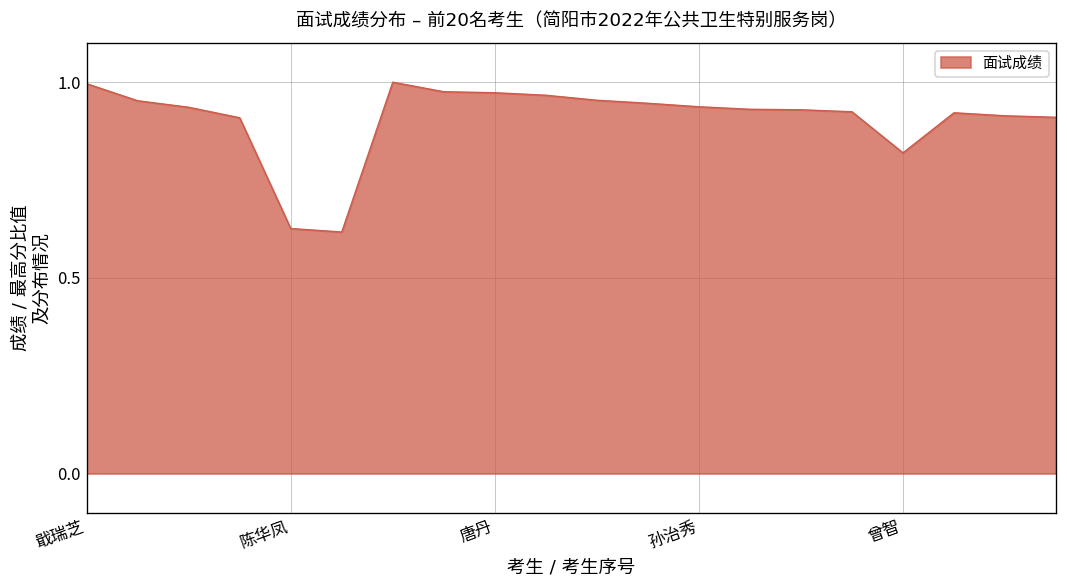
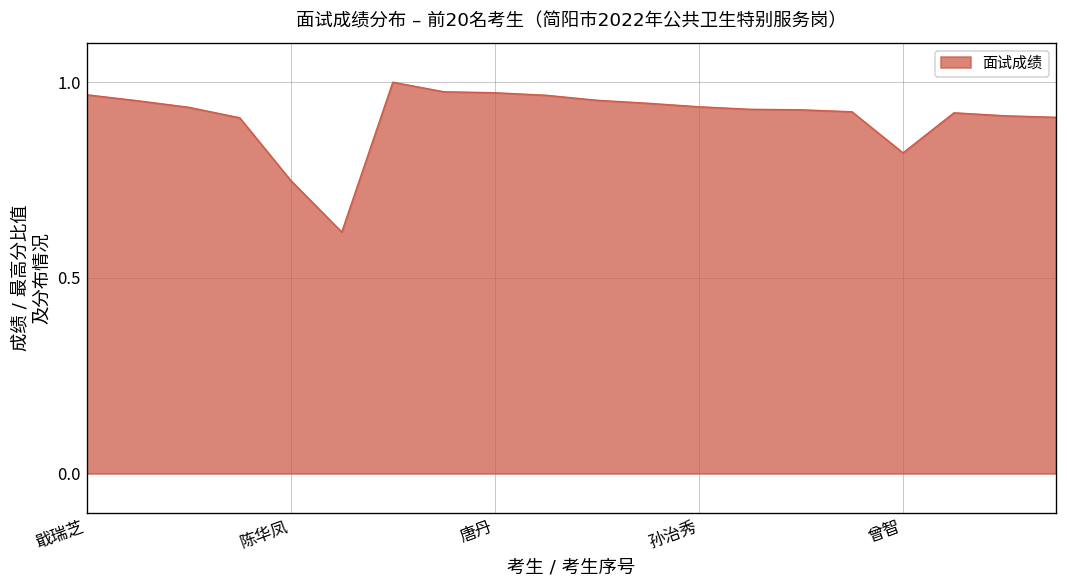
戢瑞芝: 1.00 -> 0.97
陈华凤: 0.63 -> 0.75
